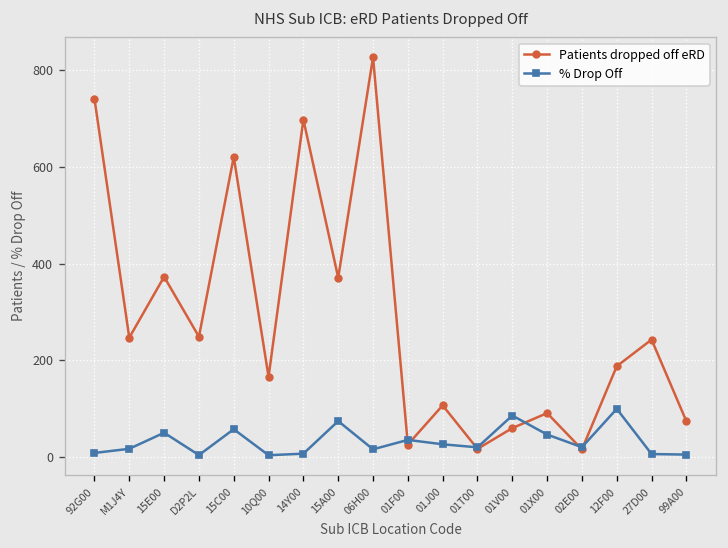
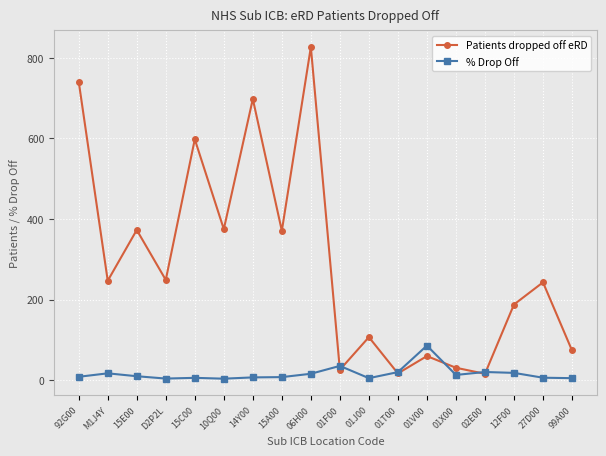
% Drop Off, 15E00: 50 -> 10
Patients dropped off eRD, 15C00: 620 -> 600
% Drop Off, 15C00: 60 -> 10
Patients dropped off eRD, 10Q00: 170 -> 380
% Drop Off, 15A00: 70 -> 10
% Drop Off, 01J00: 30 -> 10
Patients dropped off eRD, 01X00: 90 -> 30
% Drop Off, 01X00: 50 -> 10
% Drop Off, 12F00: 100 -> 20
